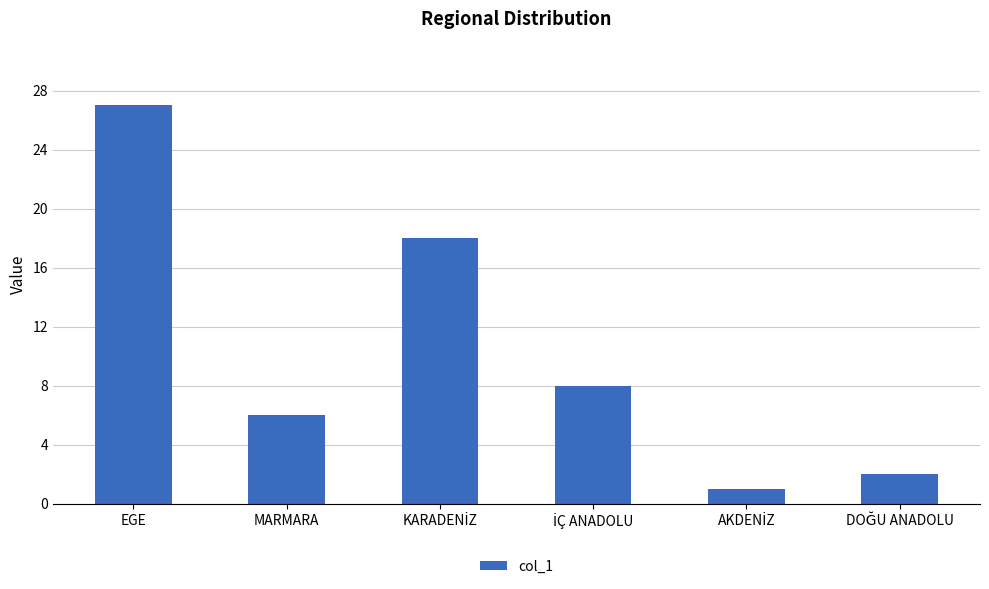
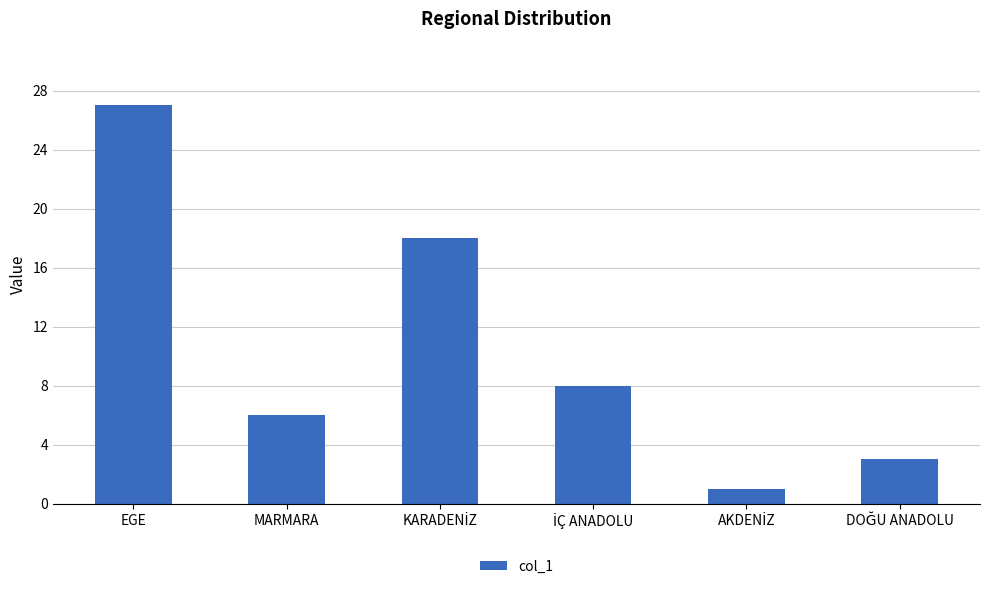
DOĞU ANADOLU: 2 -> 3
